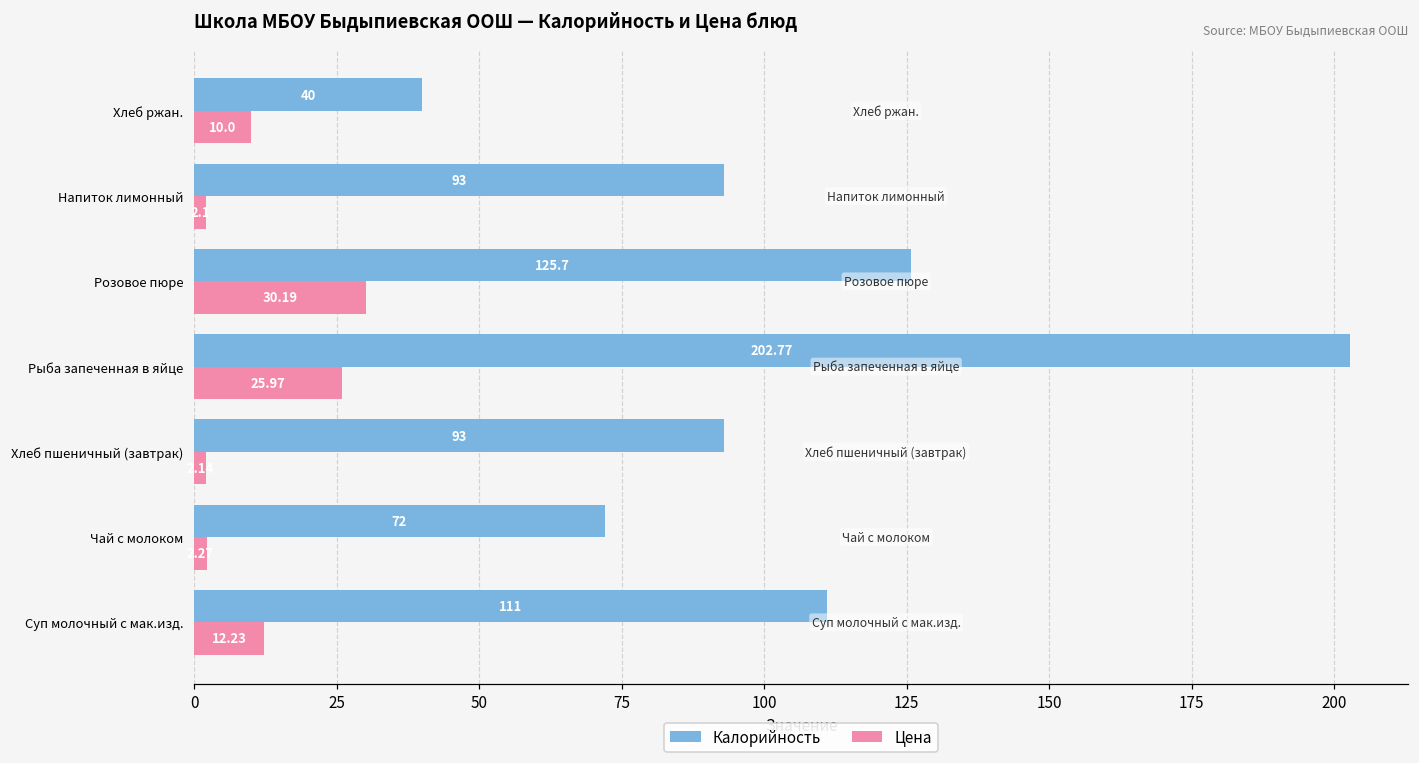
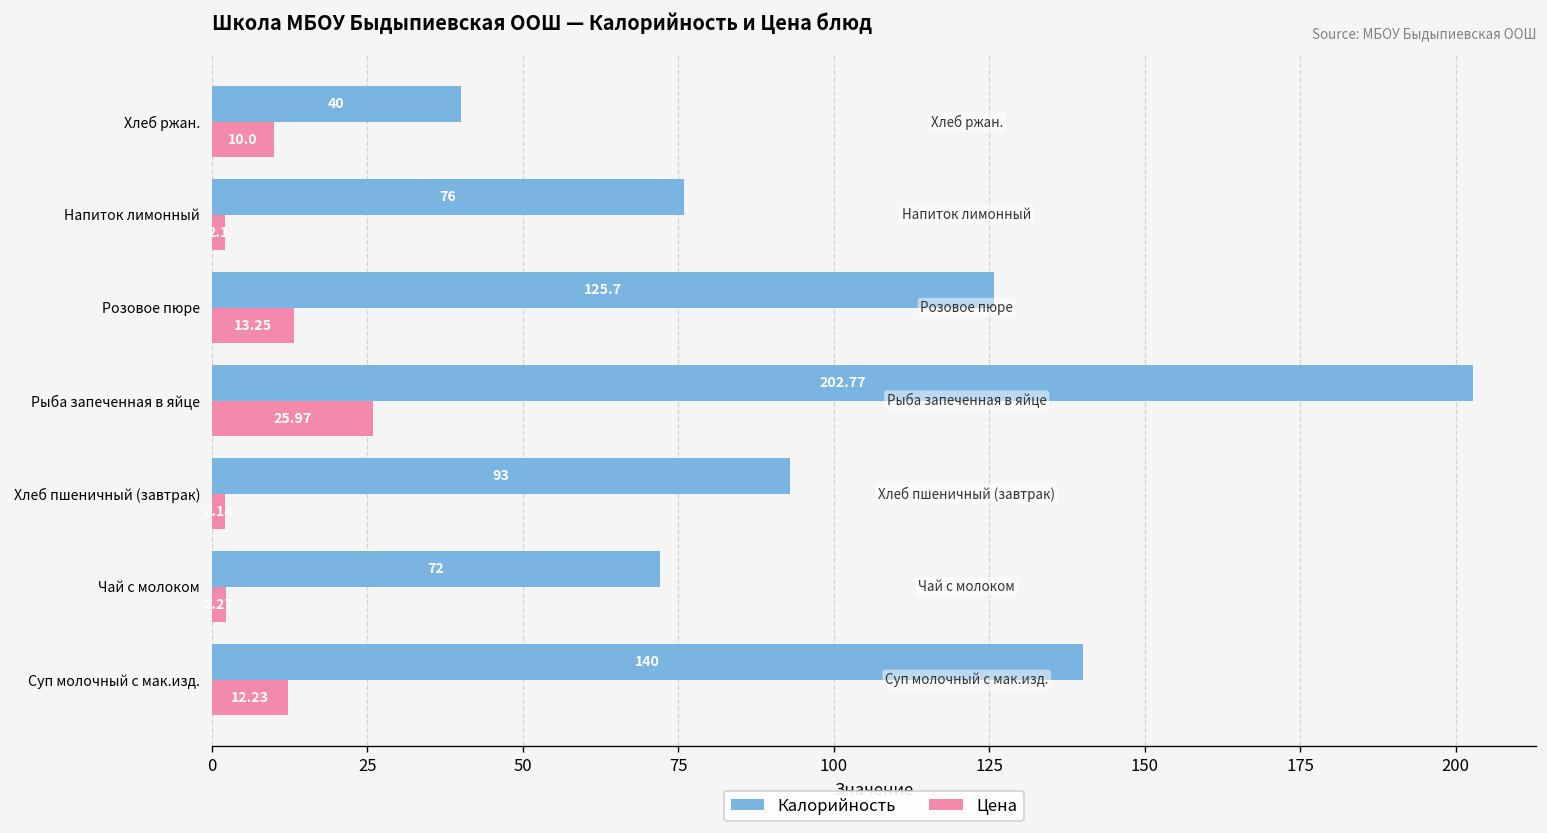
Калорийность, Напиток лимонный: 93 -> 76
Цена, Розовое пюре: 30.19 -> 13.25
Калорийность, Суп молочный с мак.изд.: 111 -> 140
